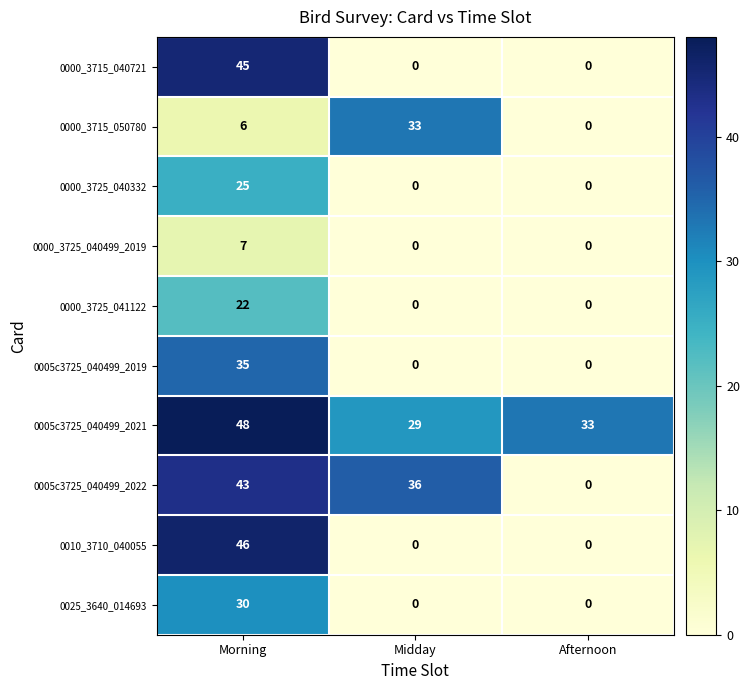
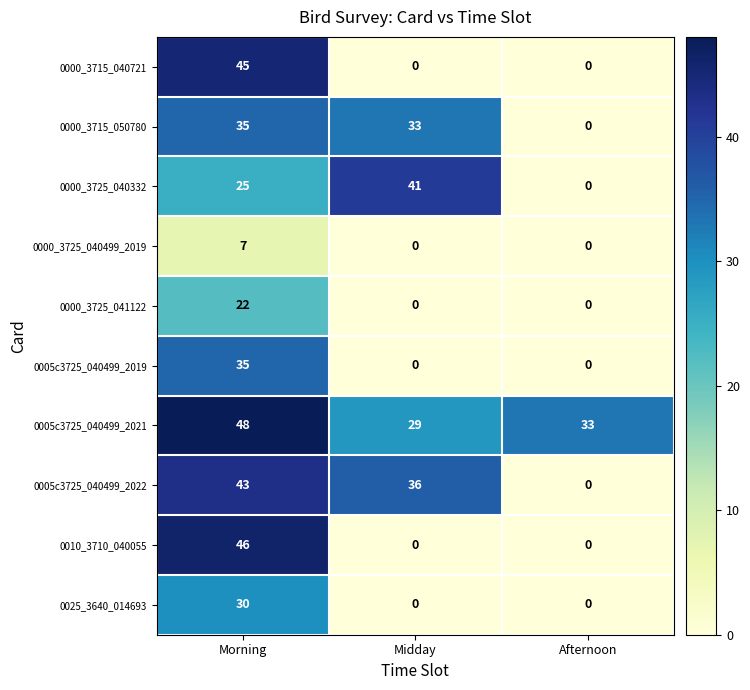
0000_3715_050780, Morning: 6 -> 35
0000_3725_040332, Midday: 0 -> 41
